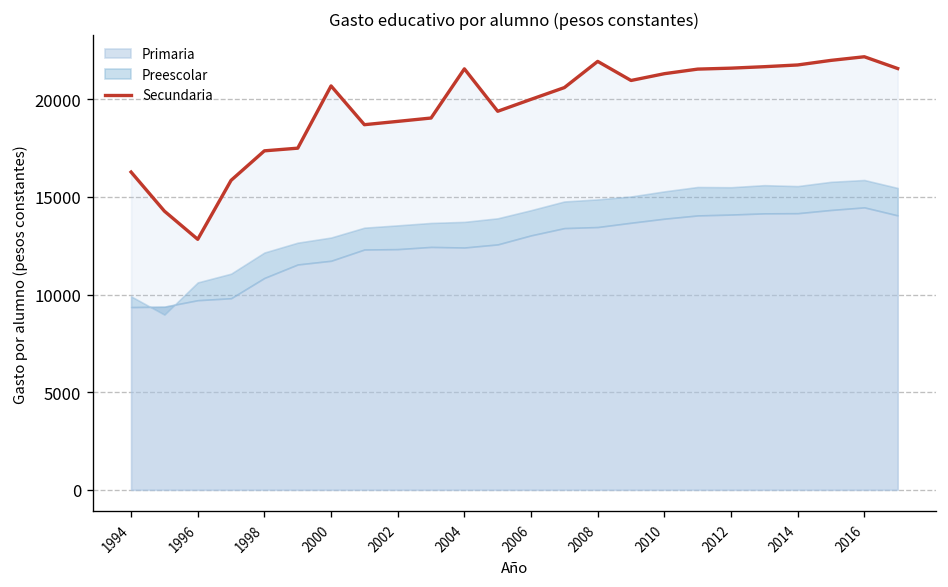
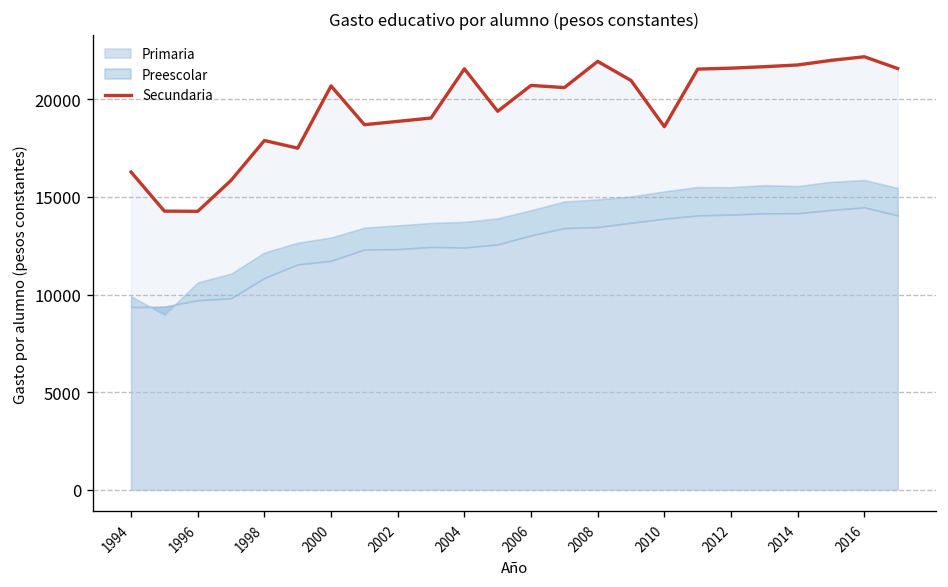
Secundaria, 1996: 12800 -> 14300
Secundaria, 1998: 17400 -> 17900
Secundaria, 2006: 20000 -> 20700
Secundaria, 2010: 21300 -> 18600
